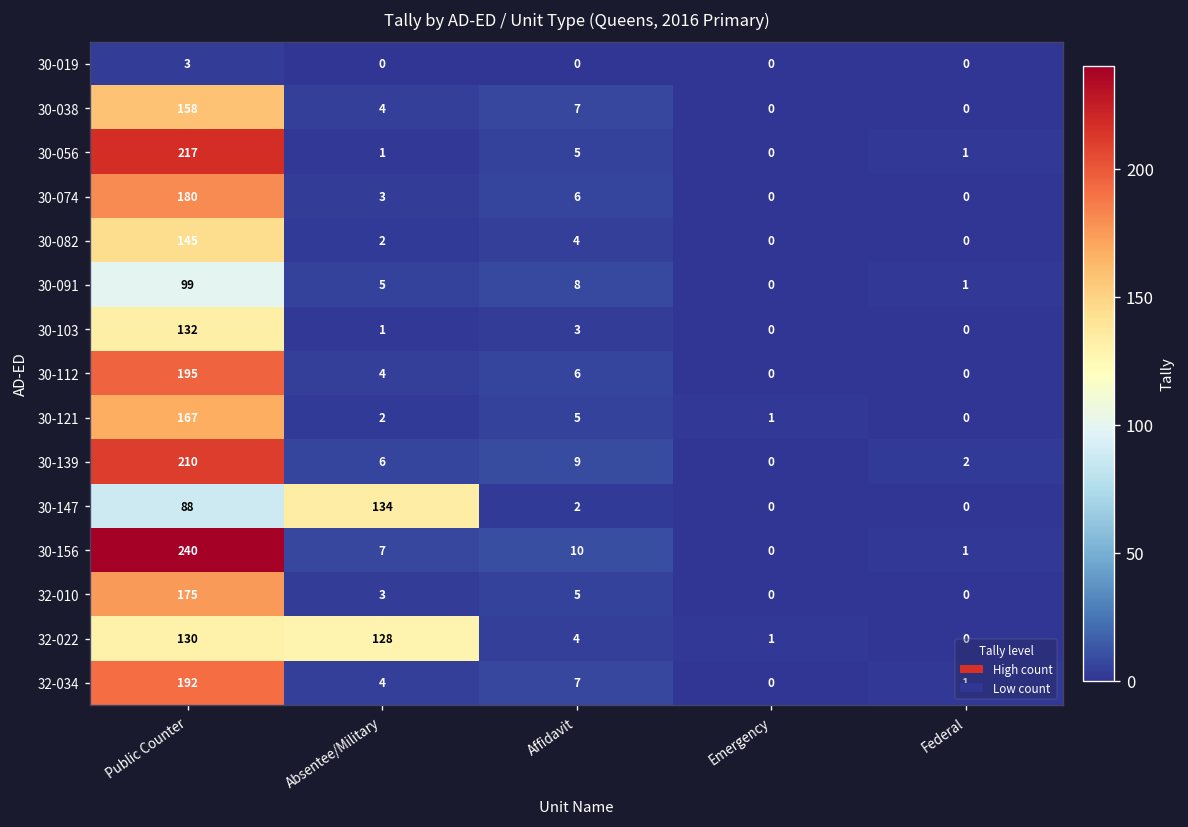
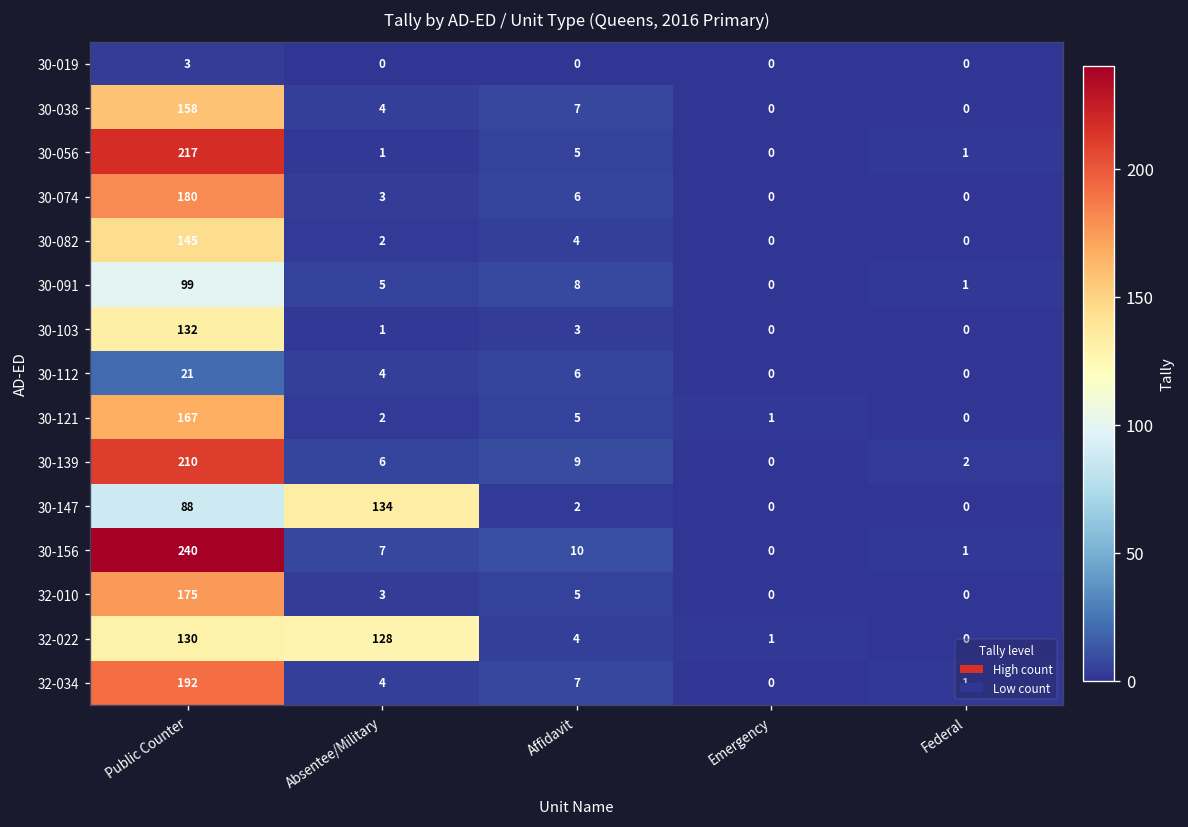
30-112, Public Counter: 195 -> 21
